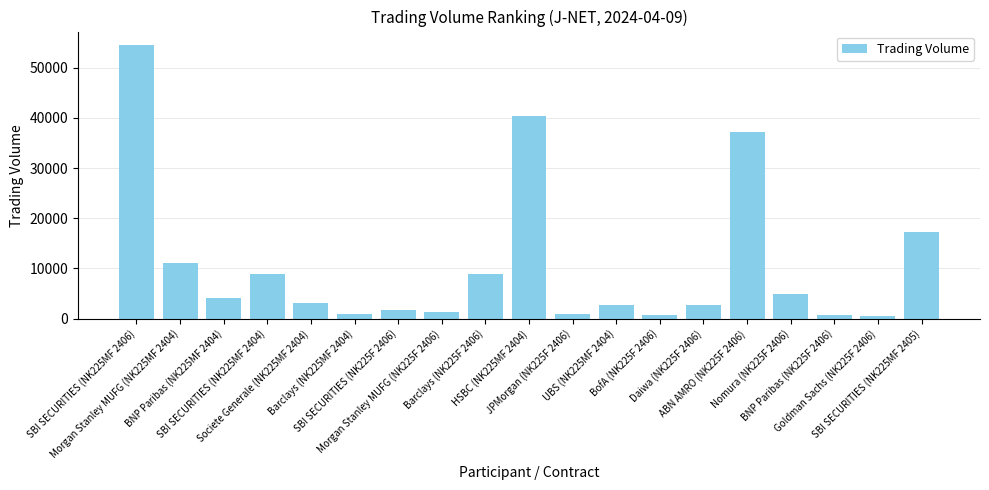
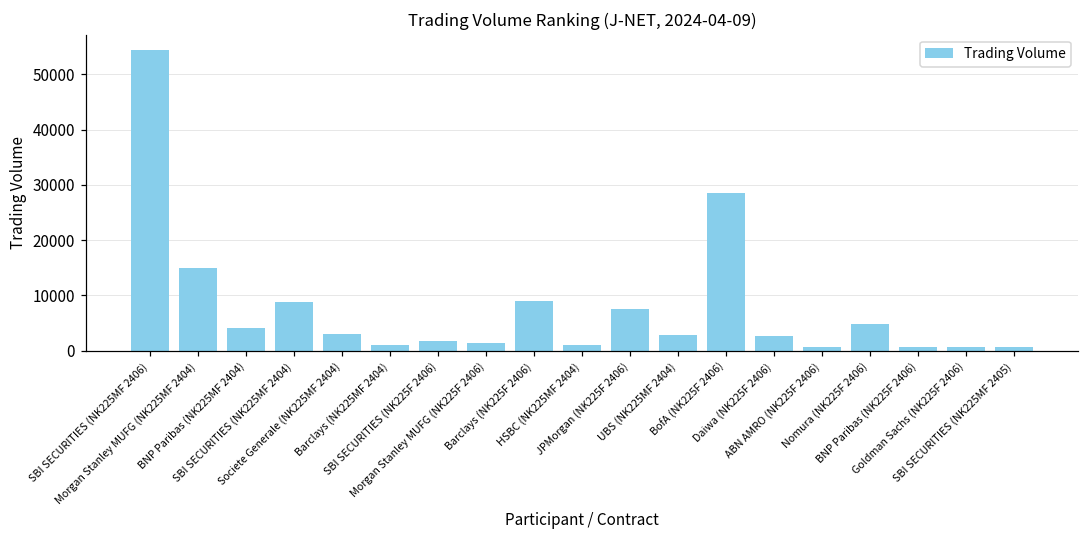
Morgan Stanley MUFG (NK225MF 2404): 11000 -> 15000
HSBC (NK225MF 2404): 40000 -> 1000
JPMorgan (NK225F 2406): 1000 -> 8000
BofA (NK225F 2406): 1000 -> 28000
ABN AMRO (NK225F 2406): 37000 -> 1000
SBI SECURITIES (NK225MF 2405): 17000 -> 1000
